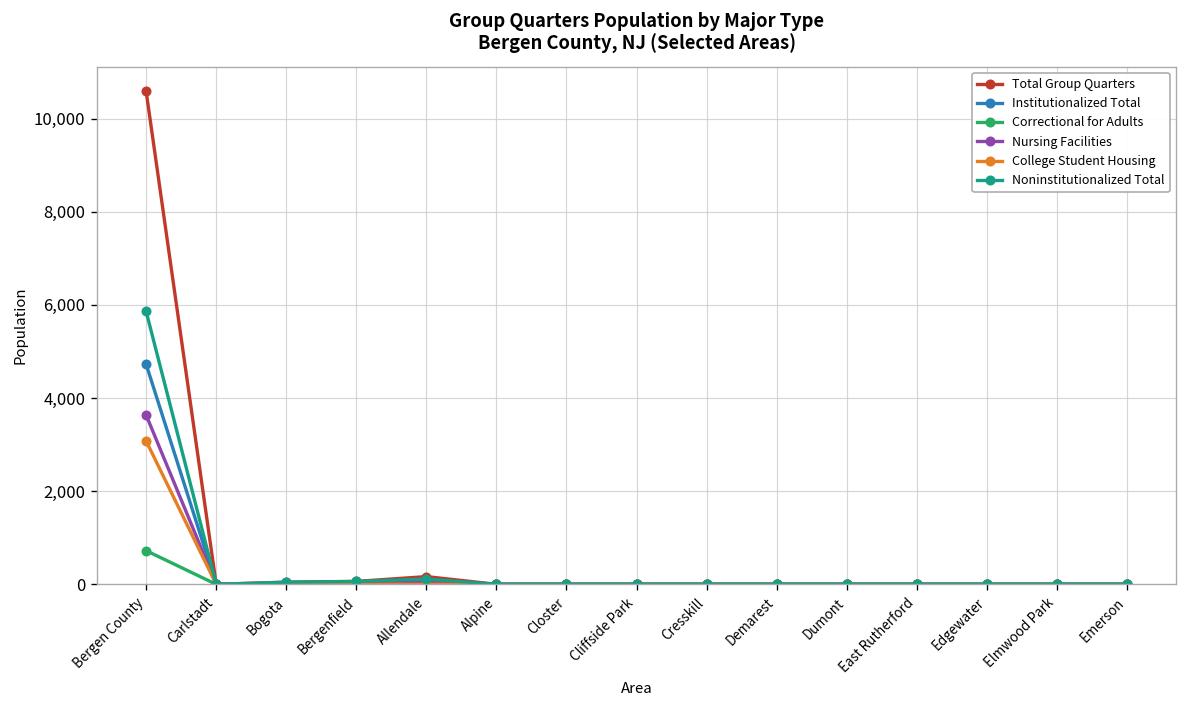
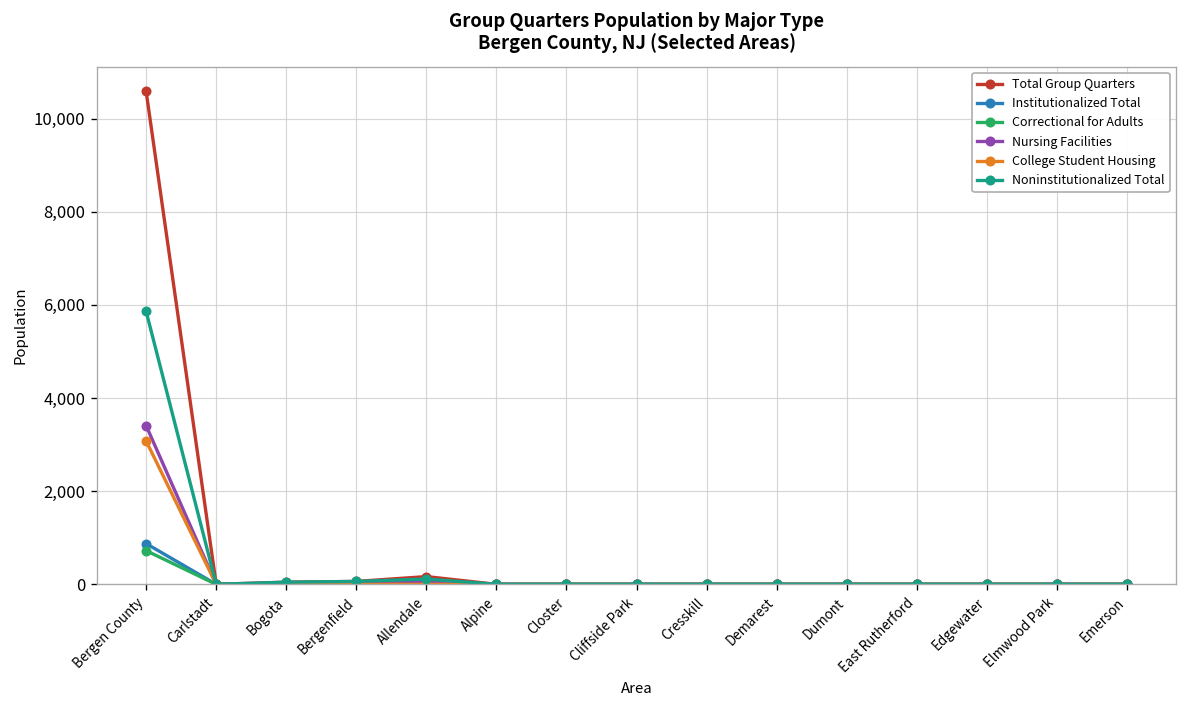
Institutionalized Total, Bergen County: 4,700 -> 900
Nursing Facilities, Bergen County: 3,600 -> 3,400
